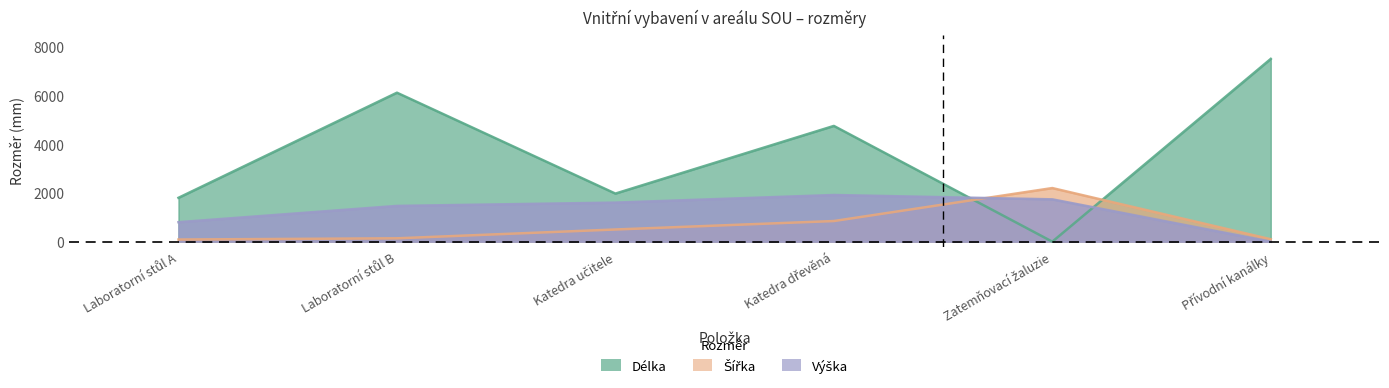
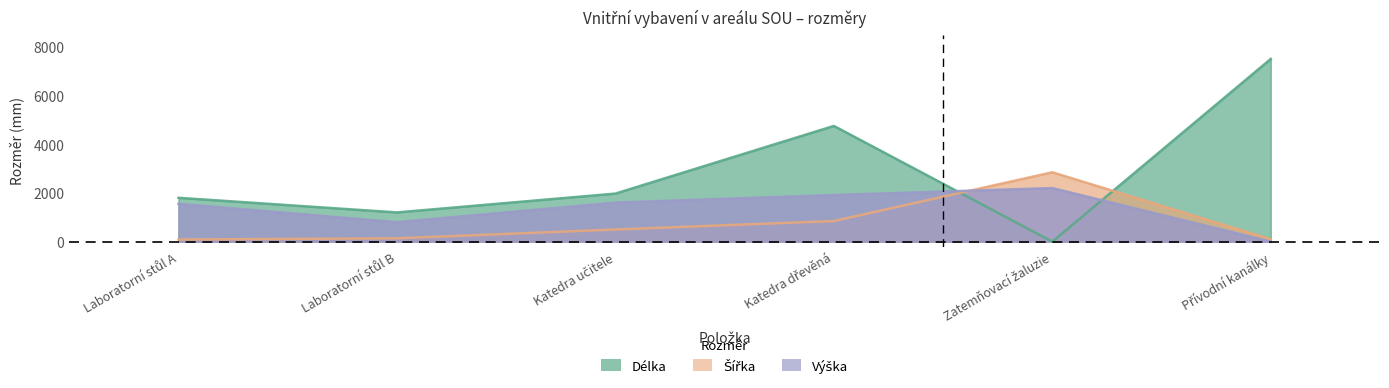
Výška, Laboratorní stůl A: 800 -> 1600
Délka, Laboratorní stůl B: 6100 -> 1200
Výška, Laboratorní stůl B: 1500 -> 800
Šířka, Zatemňovací žaluzie: 2200 -> 2800
Výška, Zatemňovací žaluzie: 1700 -> 2200
